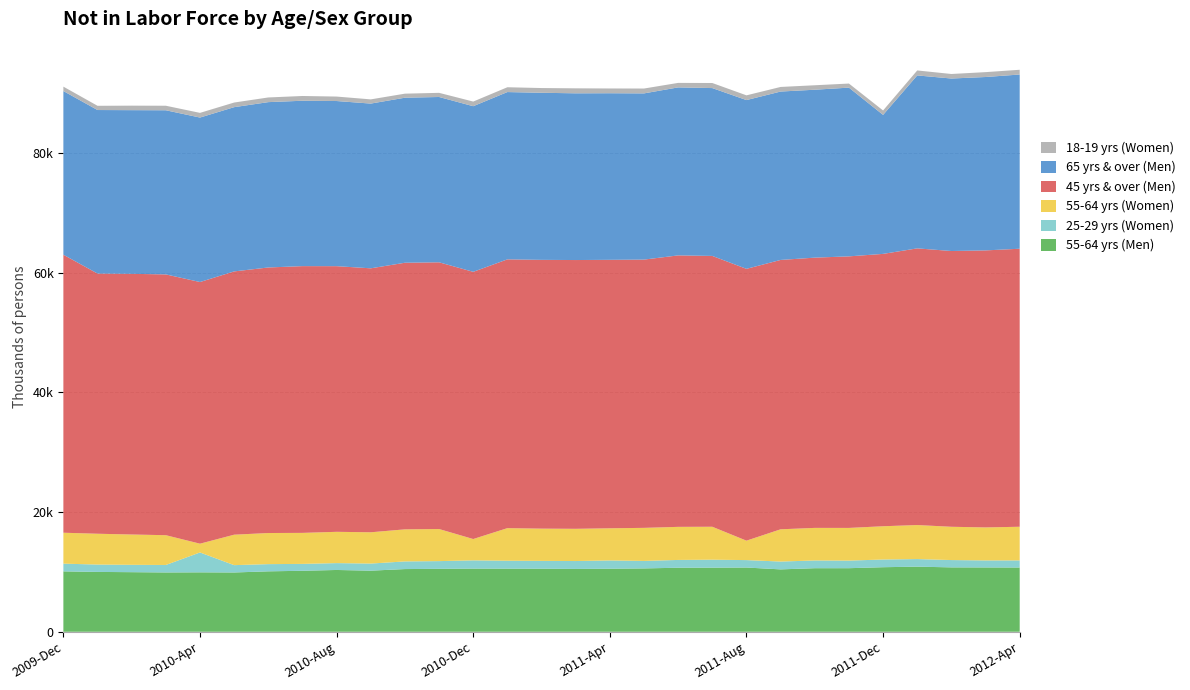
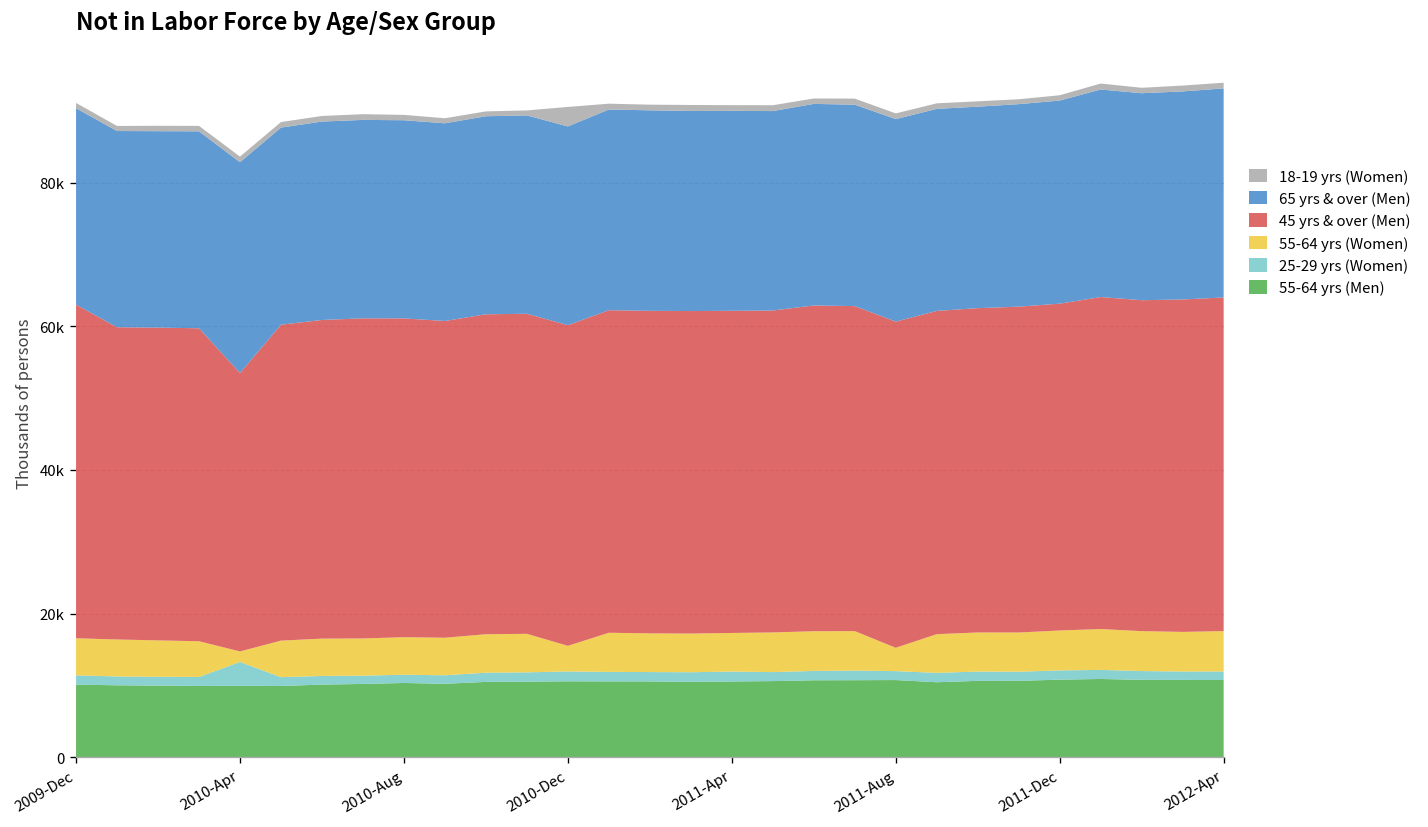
45 yrs & over (Men), 2010-Apr: 44000 -> 39000
65 yrs & over (Men), 2010-Apr: 27000 -> 29000
18-19 yrs (Women), 2010-Dec: 1000 -> 3000
65 yrs & over (Men), 2011-Dec: 23000 -> 28000
